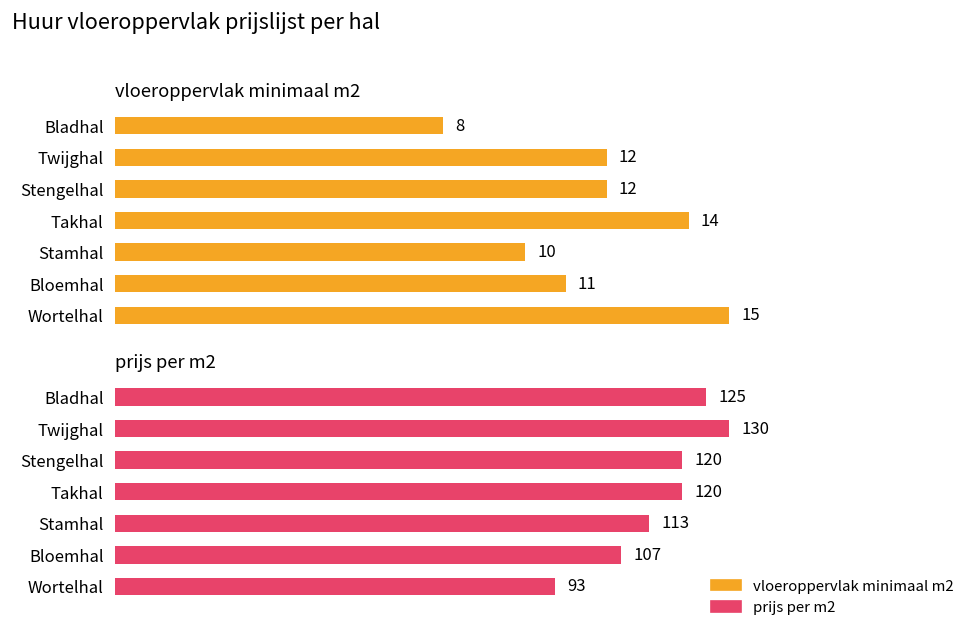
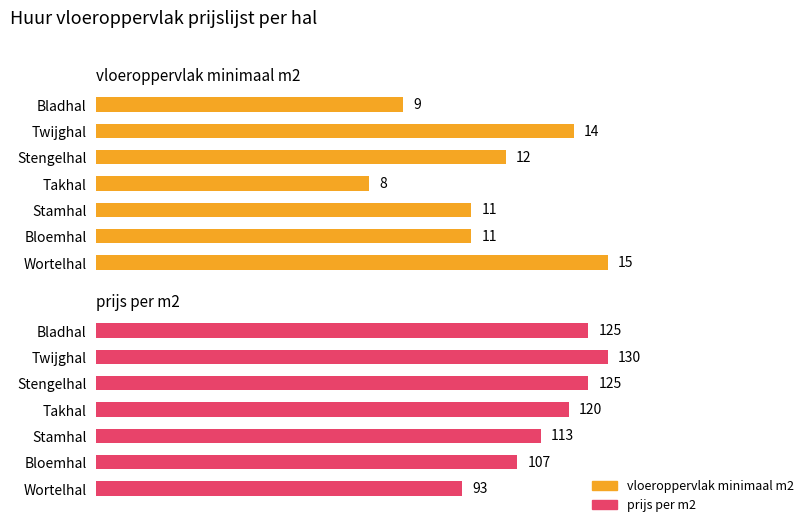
vloeroppervlak minimaal m2, Bladhal: 8 -> 9
vloeroppervlak minimaal m2, Twijghal: 12 -> 14
vloeroppervlak minimaal m2, Takhal: 14 -> 8
vloeroppervlak minimaal m2, Stamhal: 10 -> 11
prijs per m2, Stengelhal: 120 -> 125
